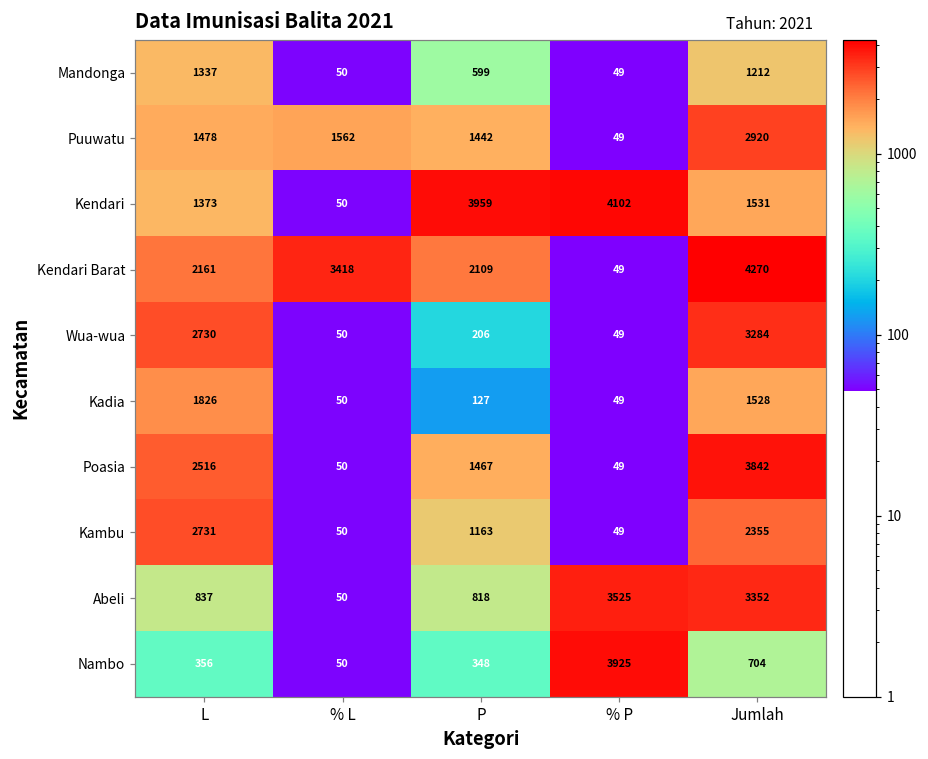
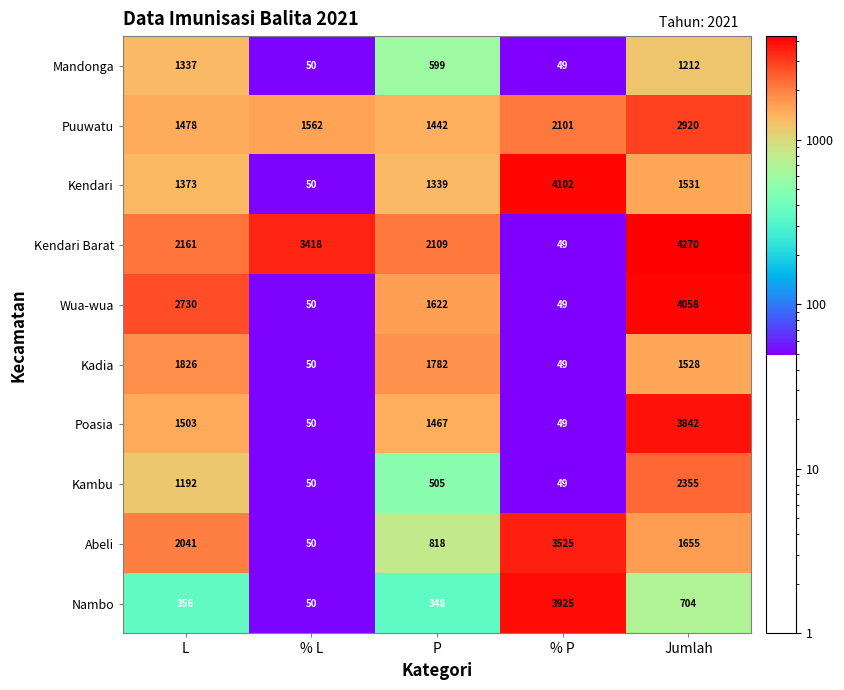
Puuwatu, % P: 49 -> 2101
Kendari, P: 3959 -> 1339
Wua-wua, P: 206 -> 1622
Wua-wua, Jumlah: 3284 -> 4058
Kadia, P: 127 -> 1782
Poasia, L: 2516 -> 1503
Kambu, L: 2731 -> 1192
Kambu, P: 1163 -> 505
Abeli, L: 837 -> 2041
Abeli, Jumlah: 3352 -> 1655
